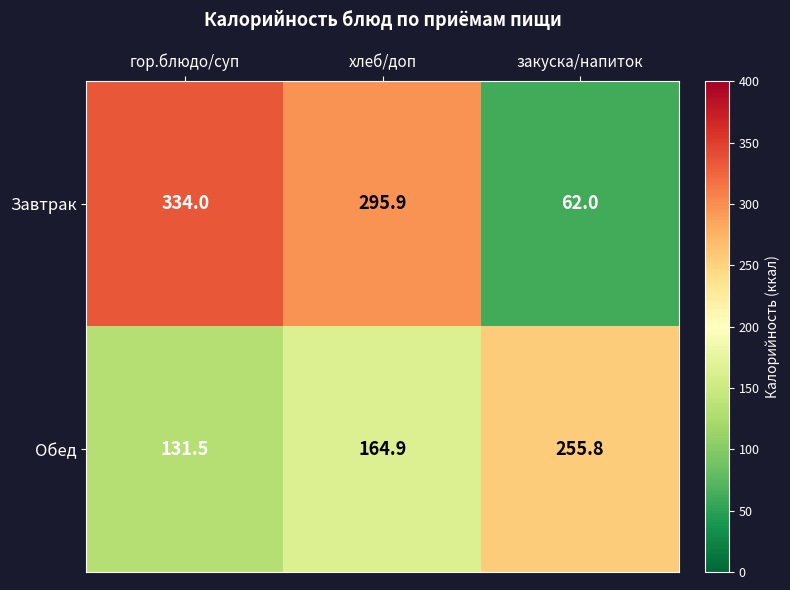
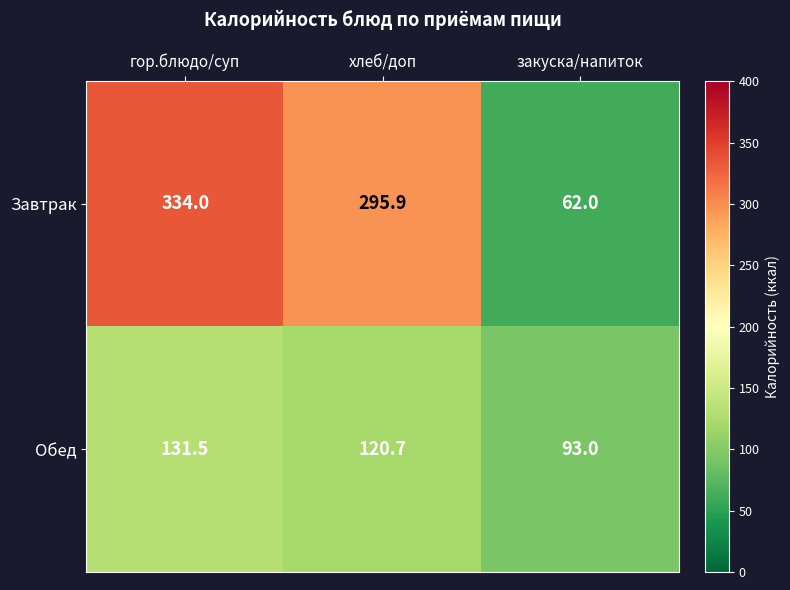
Обед, хлеб/доп: 164.9 -> 120.7
Обед, закуска/напиток: 255.8 -> 93.0
